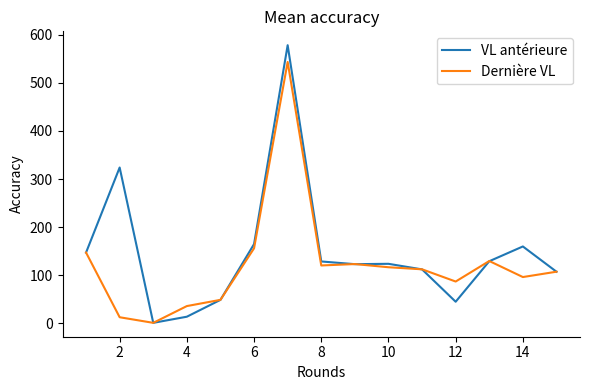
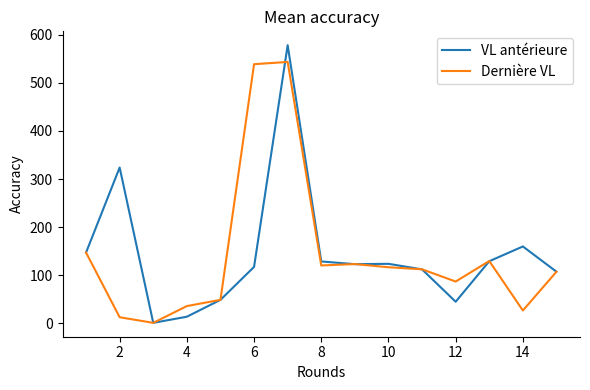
VL antérieure, 6: 170 -> 120
Dernière VL, 6: 160 -> 540
Dernière VL, 14: 100 -> 30
